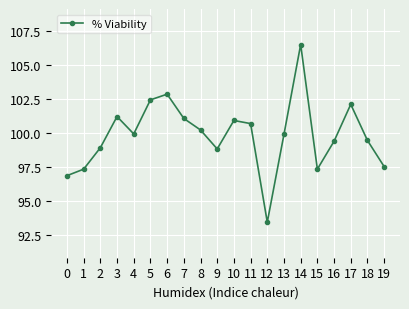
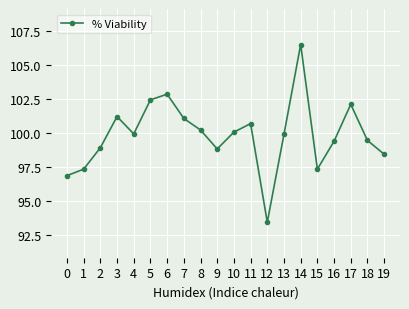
10: 100.9 -> 100.1
19: 97.5 -> 98.4
